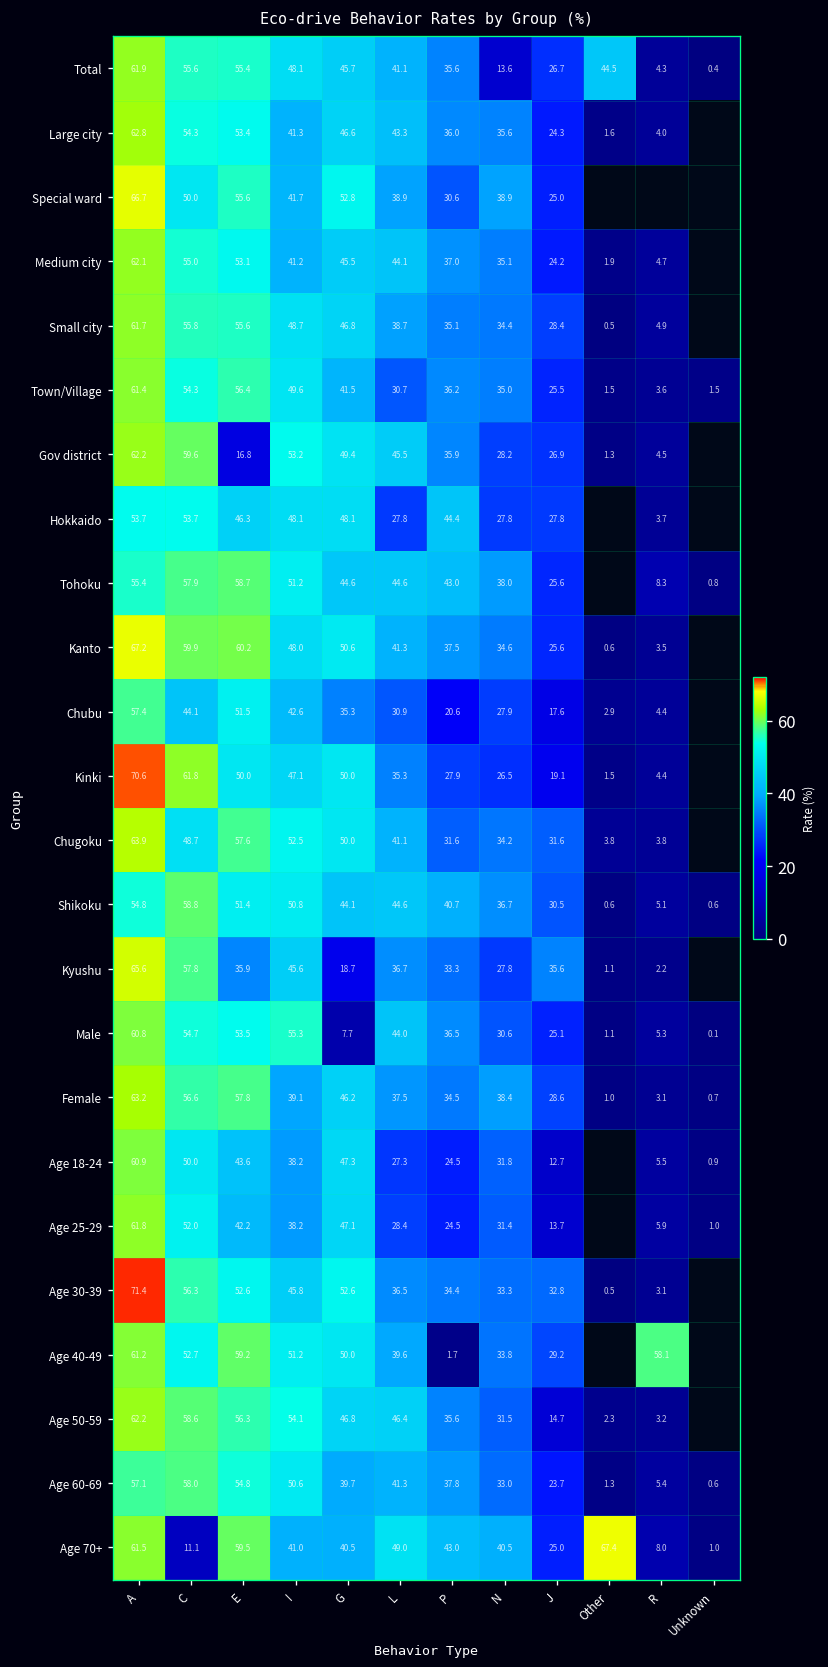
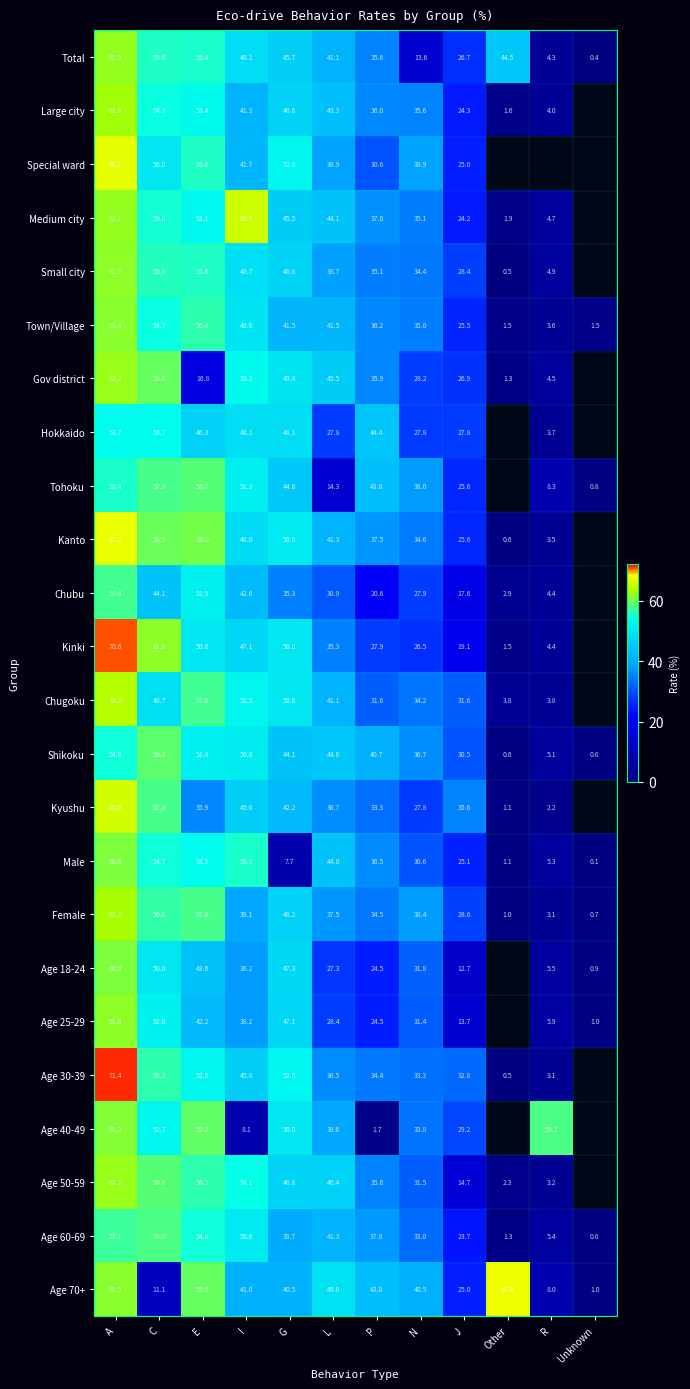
Medium city, I: 41.2 -> 65.5
Town/Village, L: 30.7 -> 41.5
Tohoku, L: 44.6 -> 14.3
Kyushu, G: 18.7 -> 42.2
Age 40-49, I: 51.2 -> 8.1
